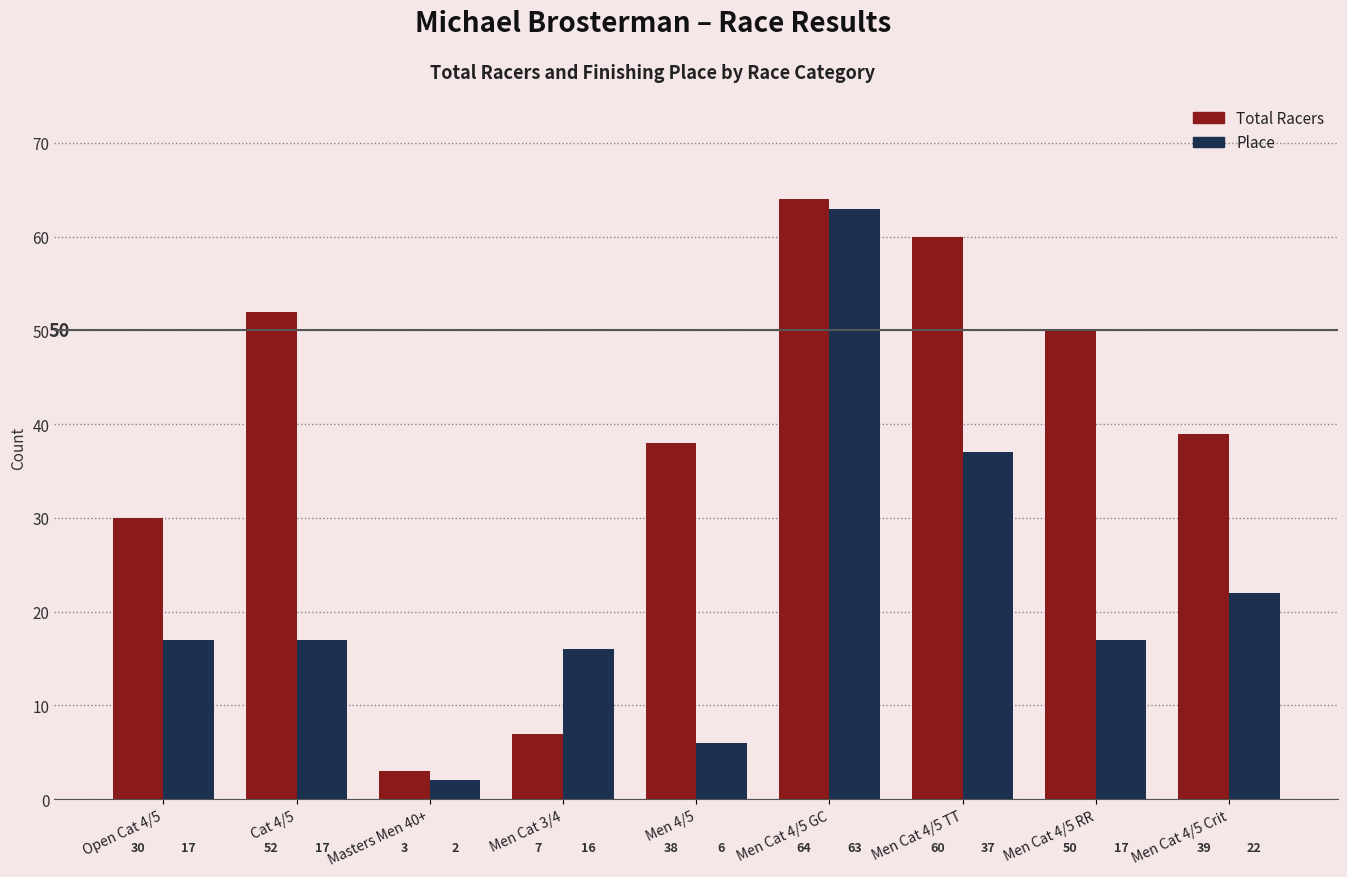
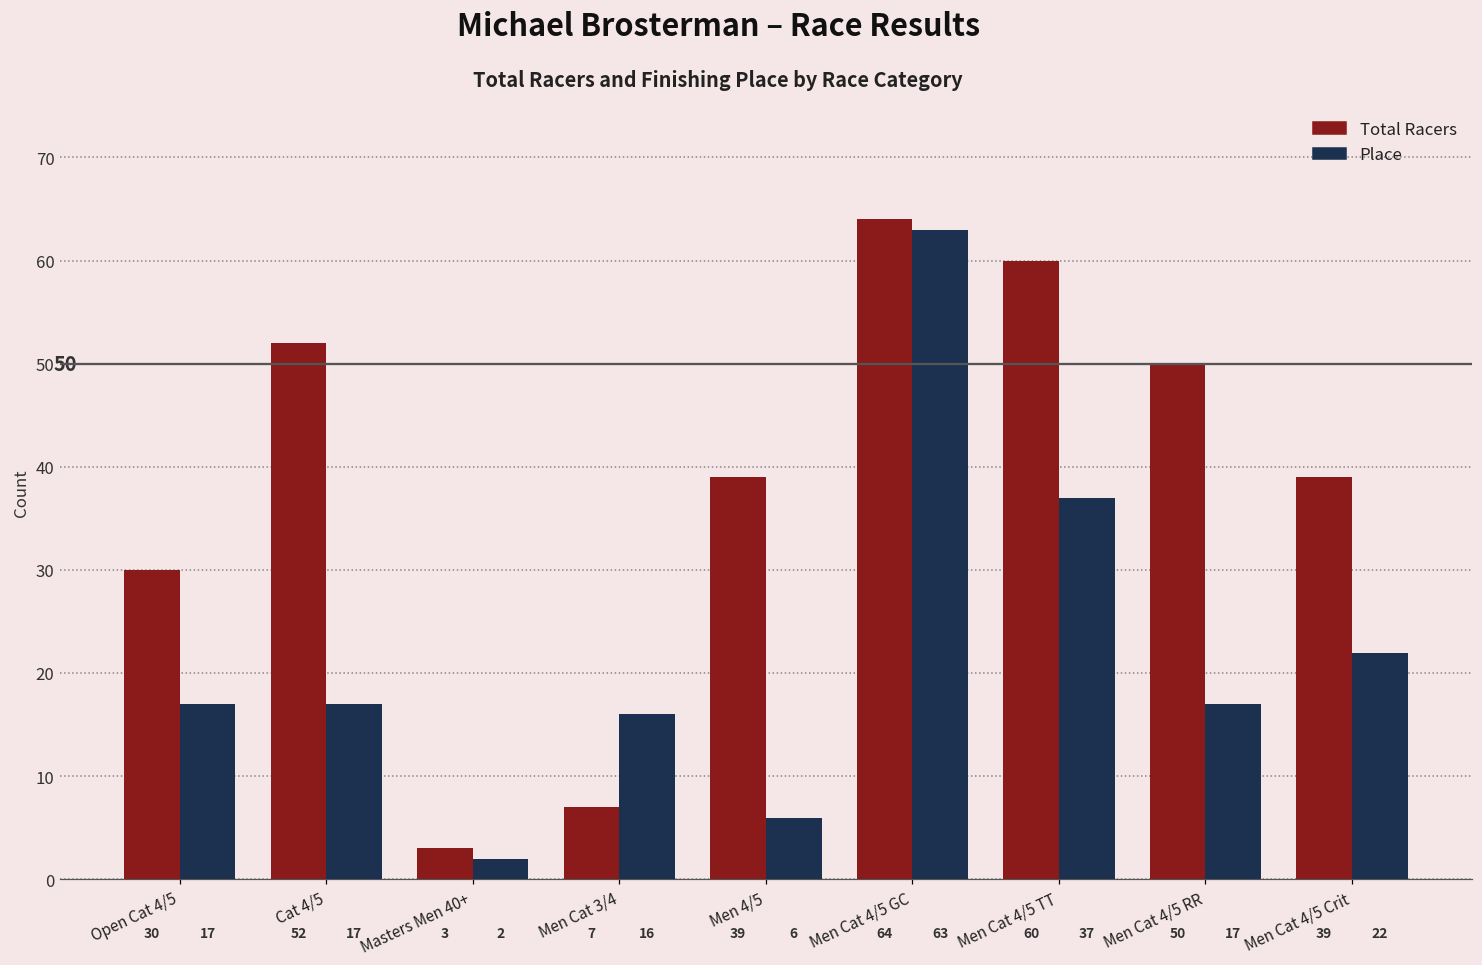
Total Racers, Men 4/5: 38 -> 39
